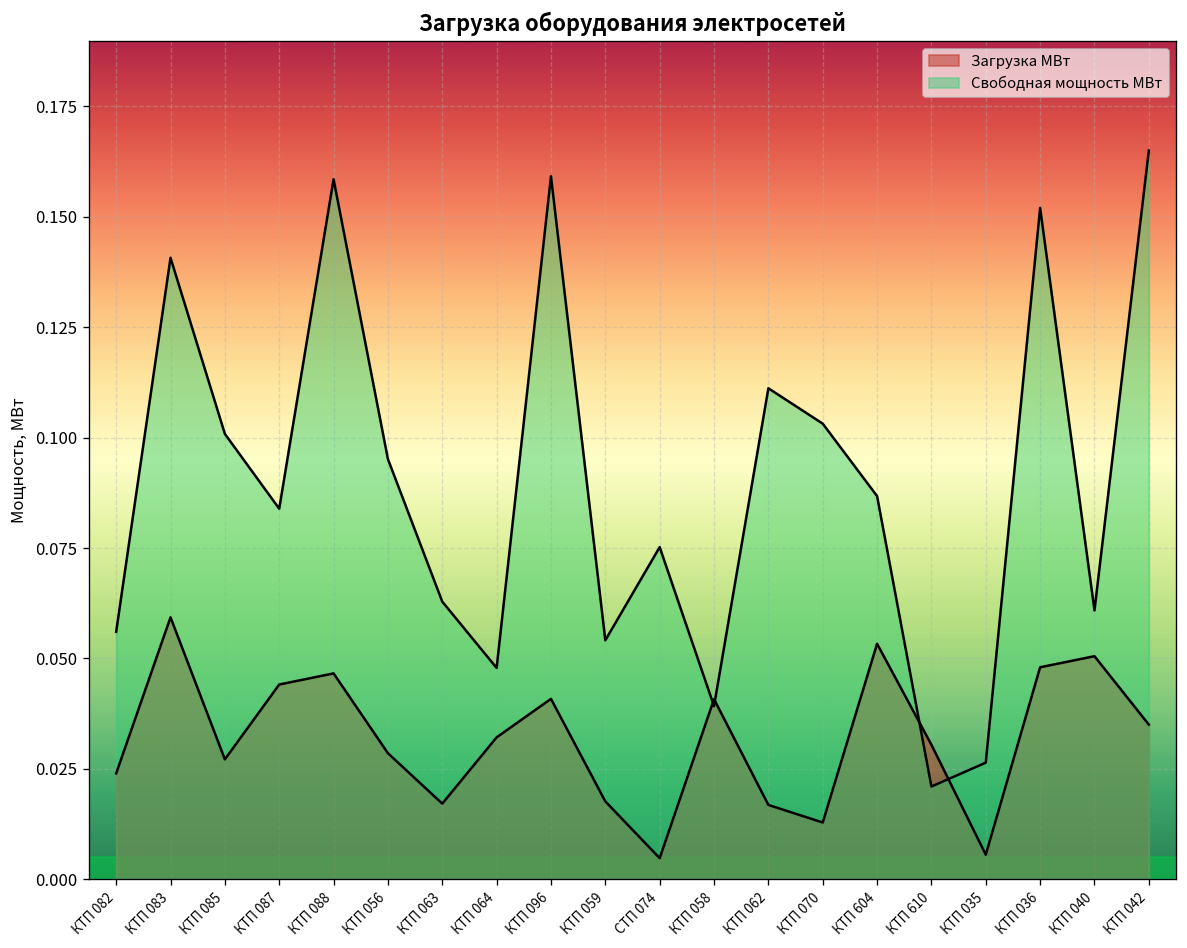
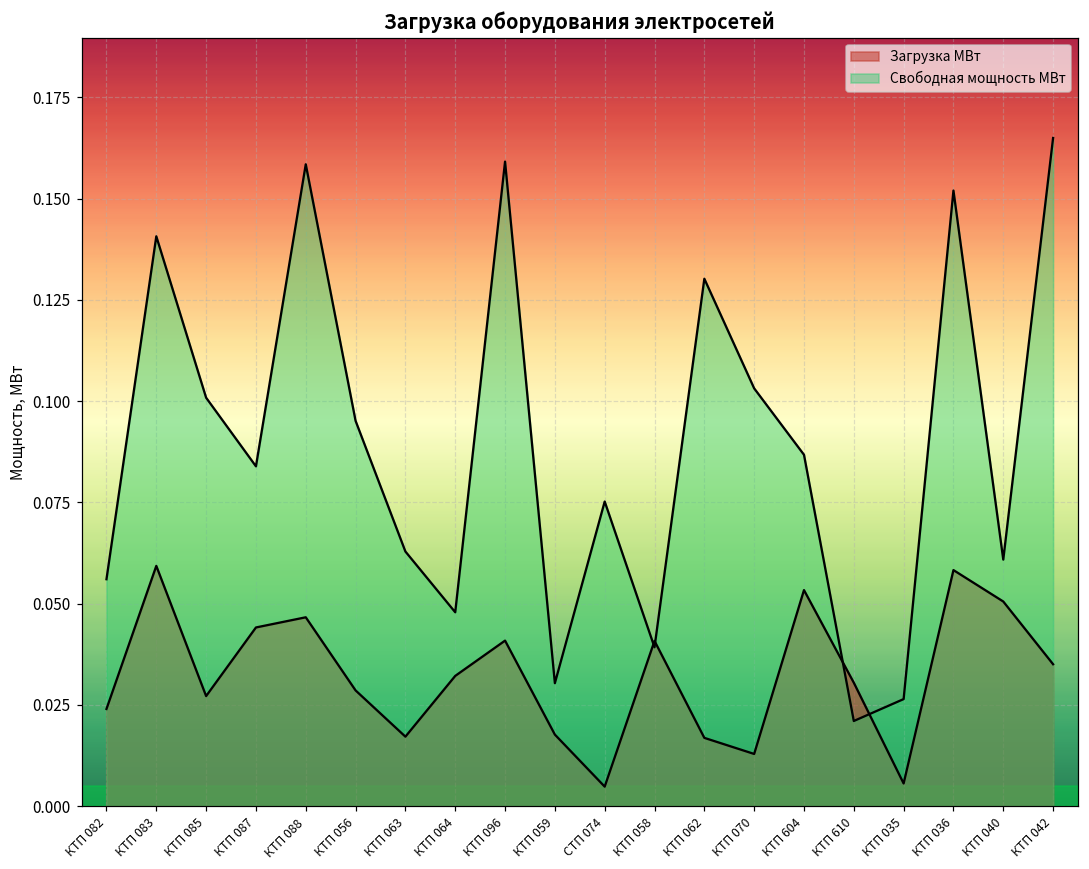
Свободная мощность МВт, КТП 059: 0.054 -> 0.030
Свободная мощность МВт, КТП 062: 0.111 -> 0.130
Загрузка МВт, КТП 036: 0.048 -> 0.058
